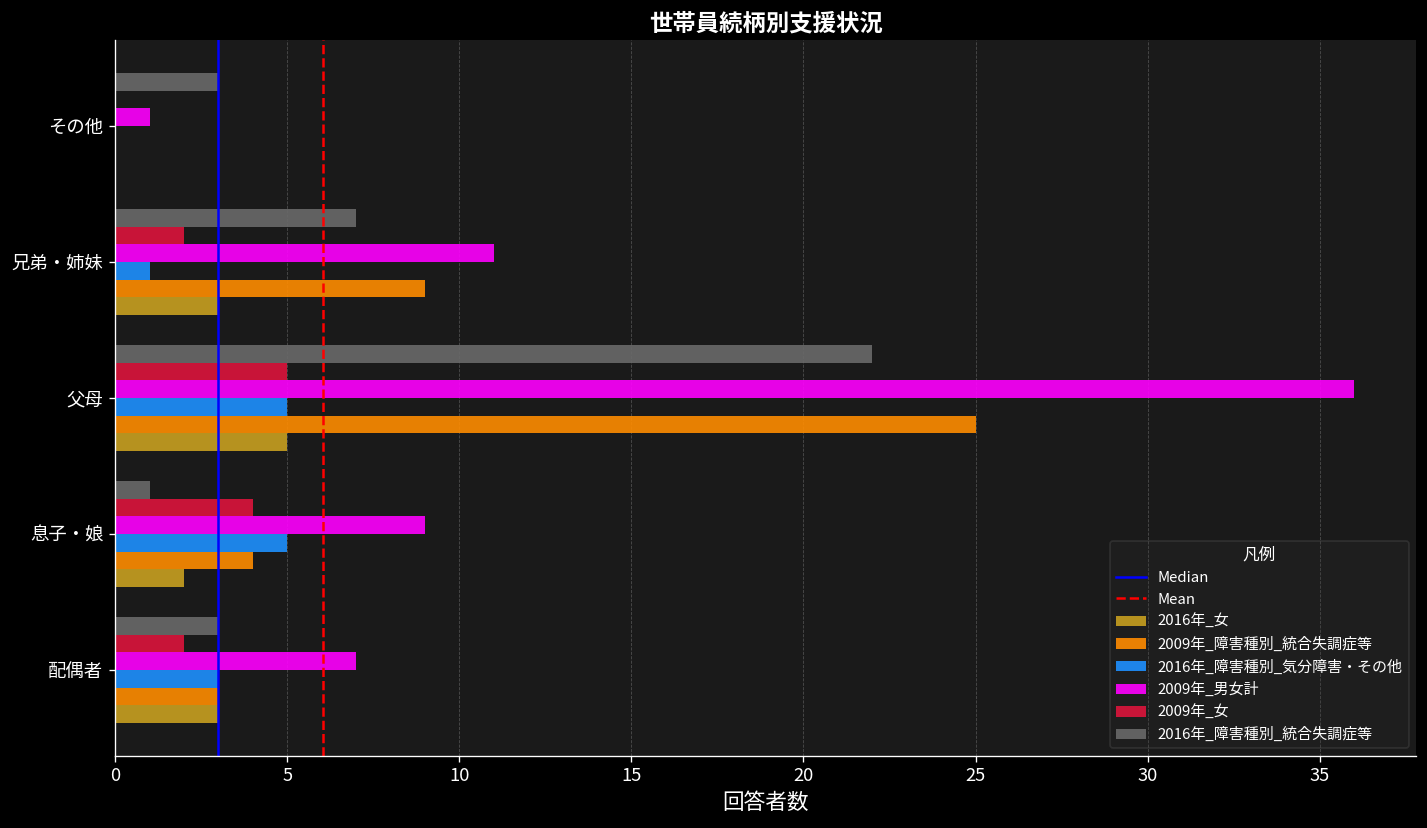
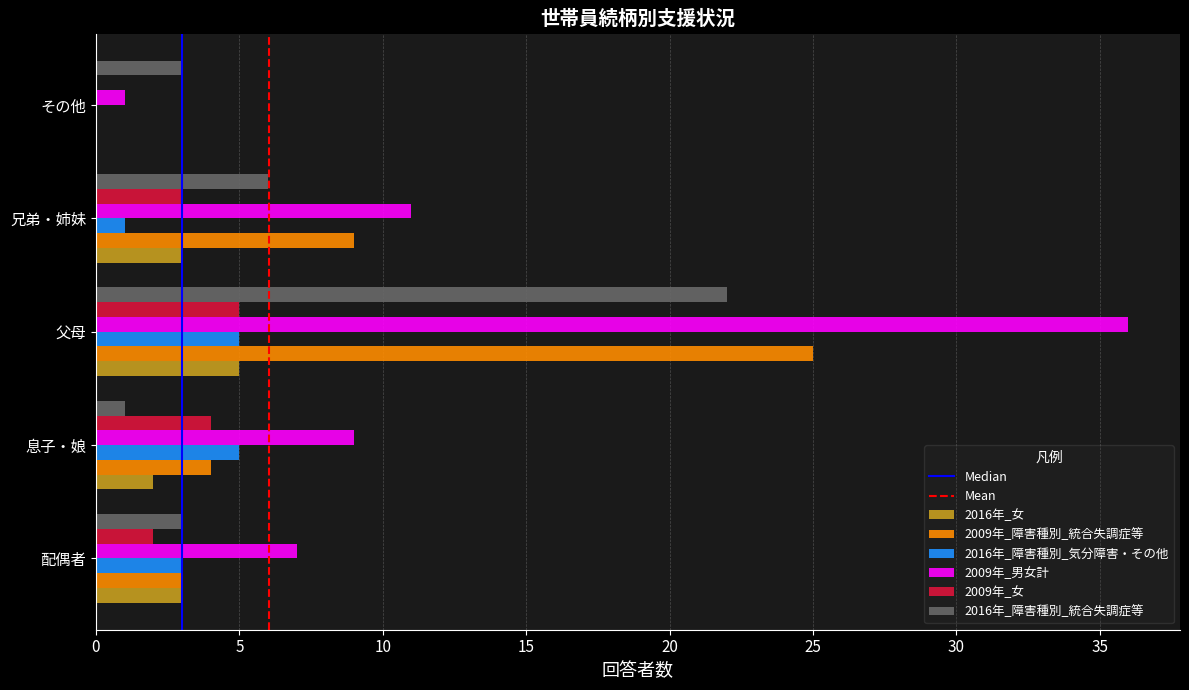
2016年_障害種別_統合失調症等, 兄弟・姉妹: 7 -> 6
2009年_女, 兄弟・姉妹: 2 -> 3
